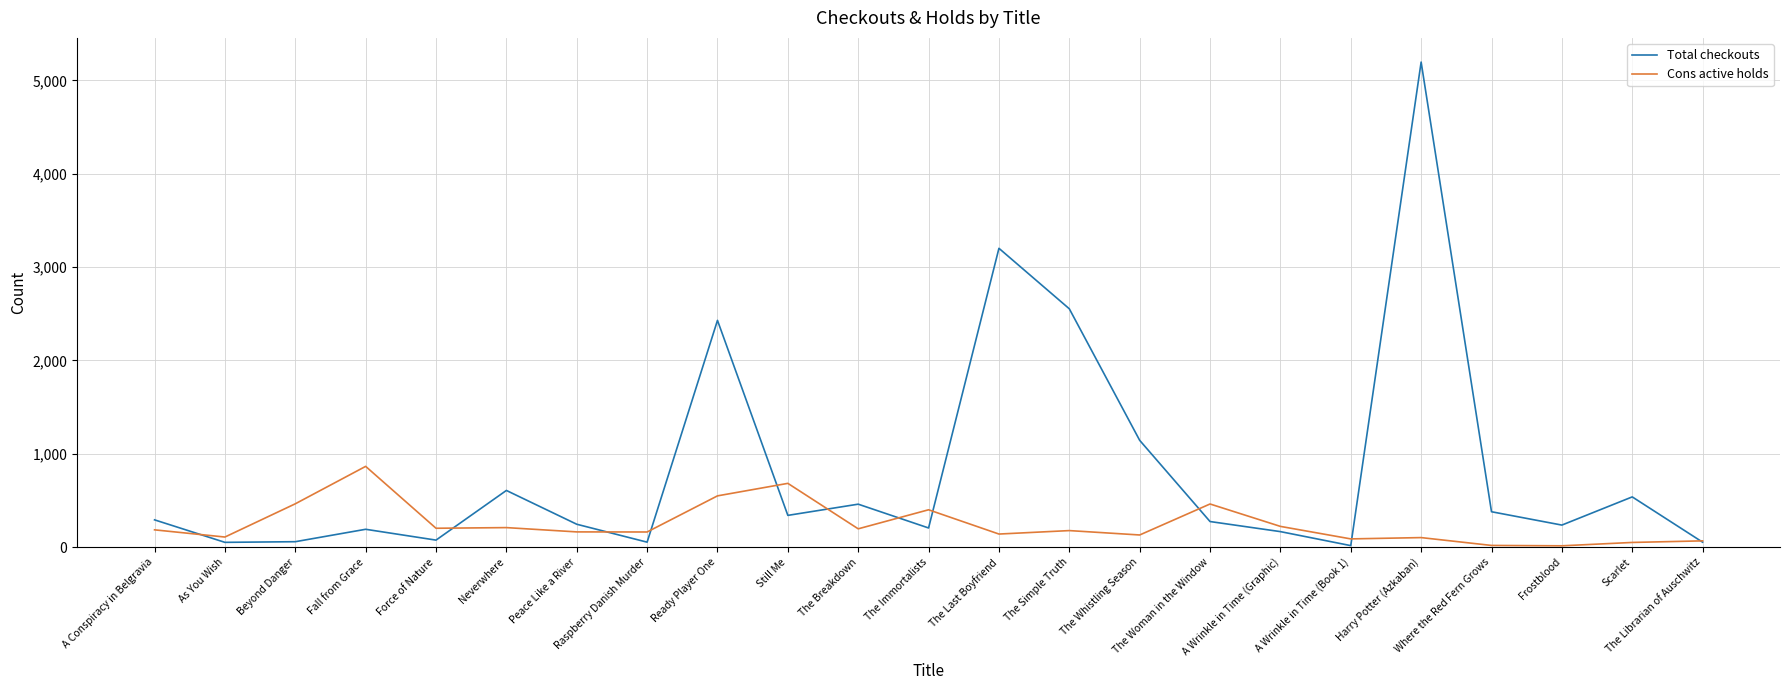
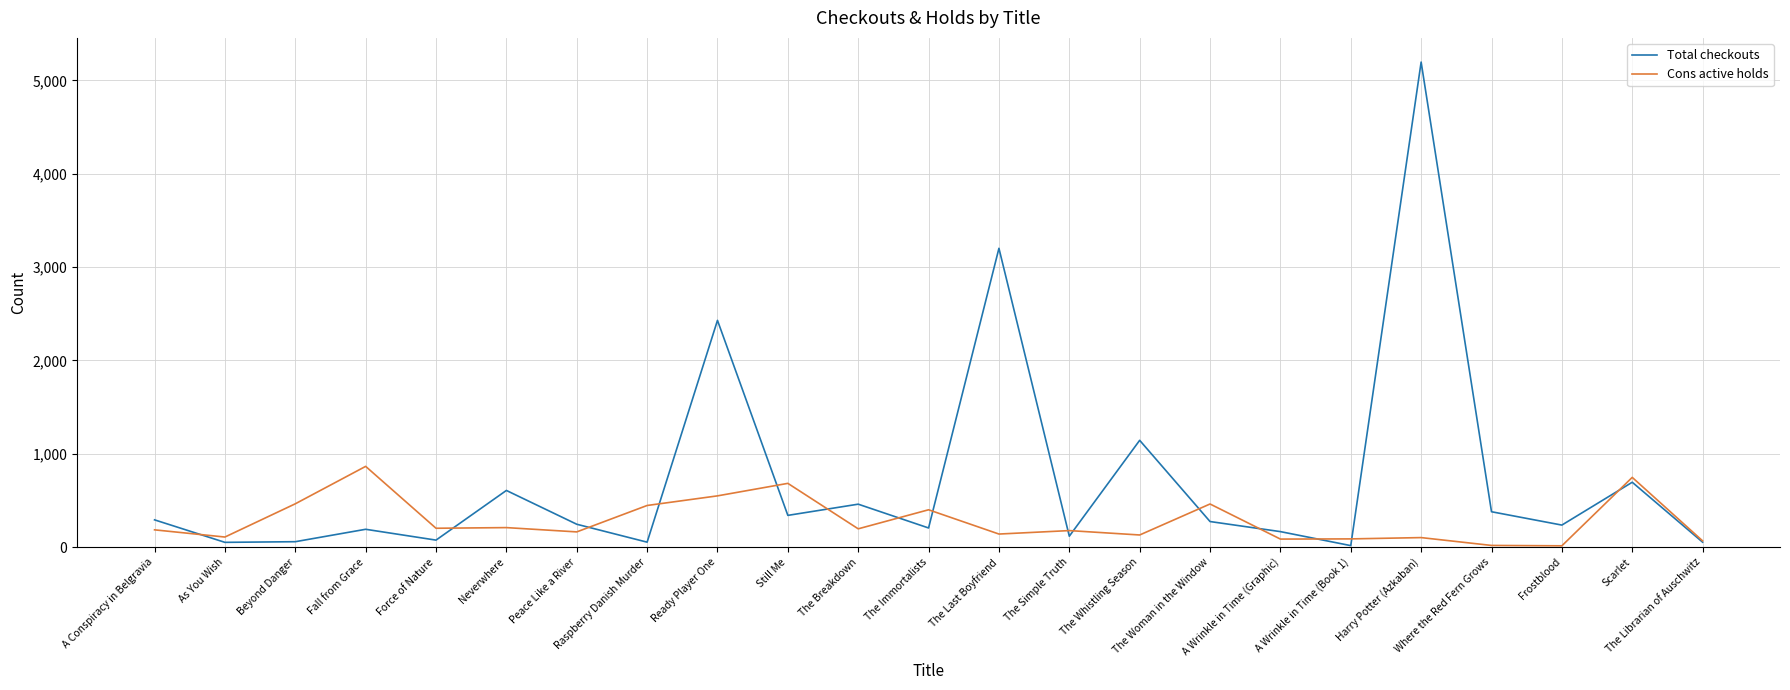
Cons active holds, Raspberry Danish Murder: 200 -> 400
Total checkouts, The Simple Truth: 2,600 -> 100
Cons active holds, A Wrinkle in Time (Graphic): 200 -> 100
Total checkouts, Scarlet: 500 -> 700
Cons active holds, Scarlet: 100 -> 700
